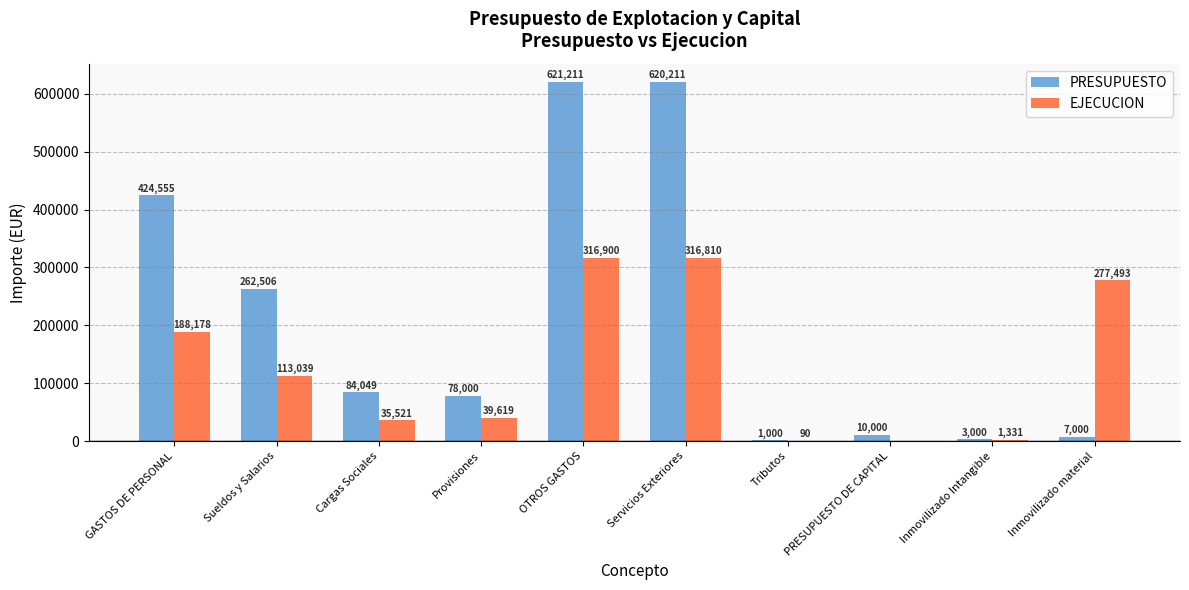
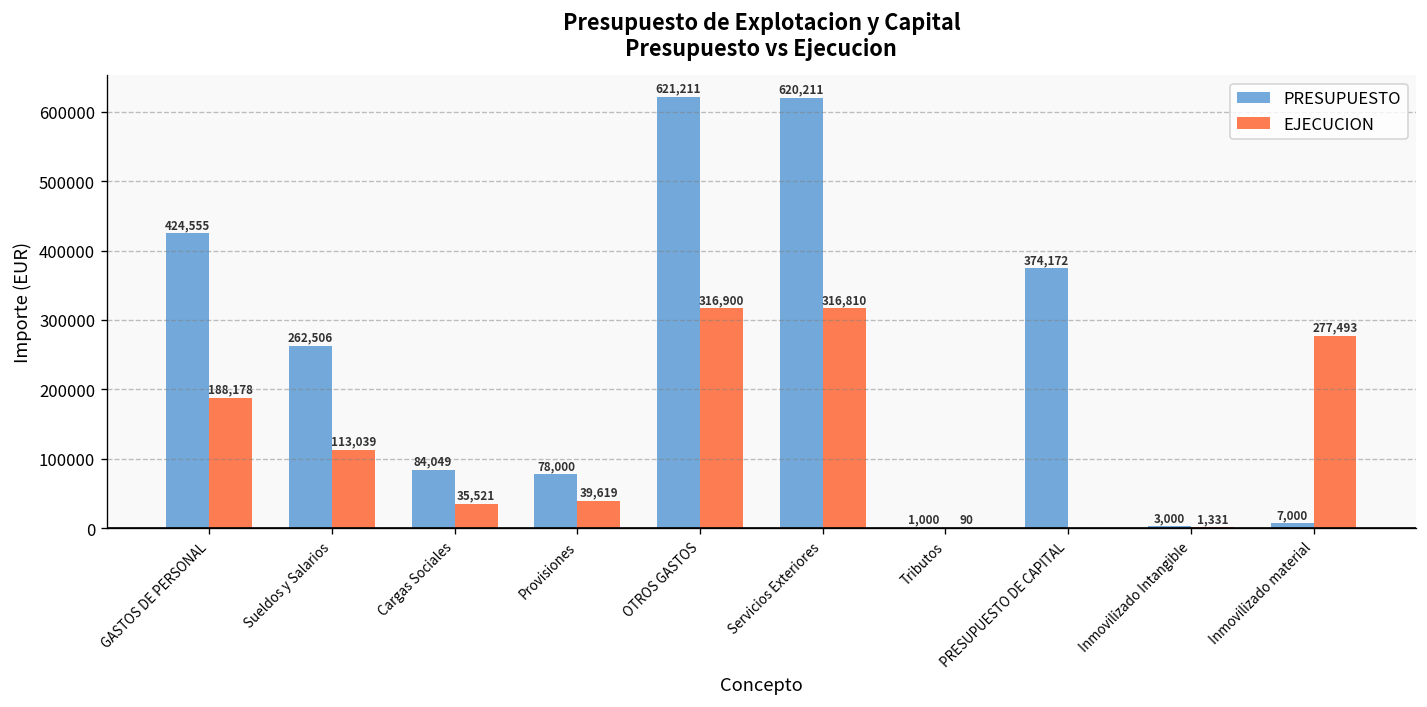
PRESUPUESTO, PRESUPUESTO DE CAPITAL: 10,000 -> 374,172
